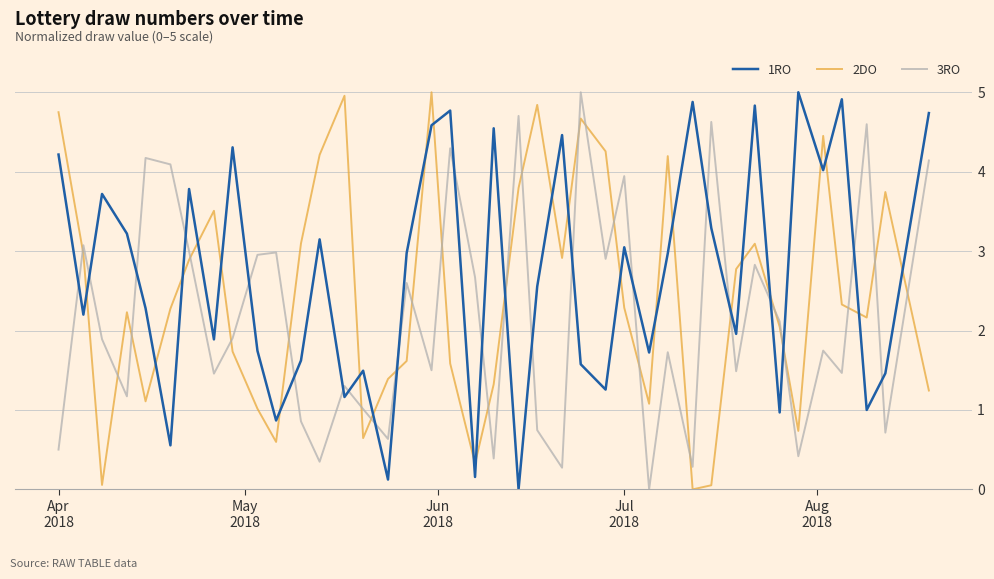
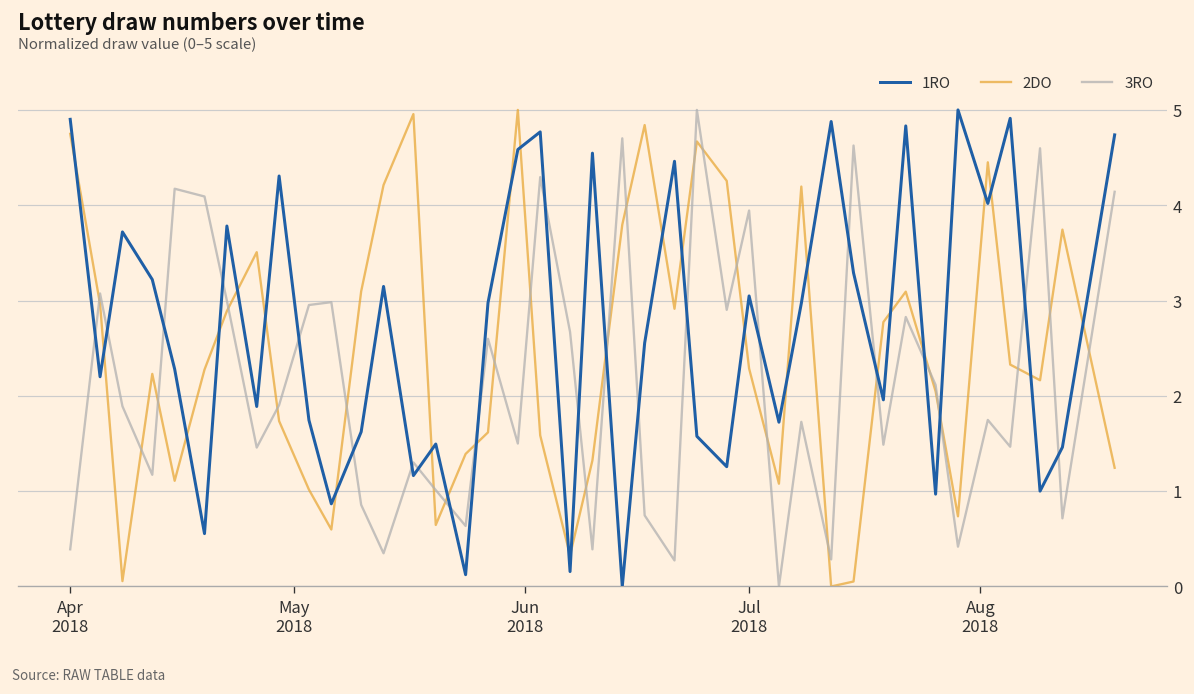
1RO, Apr 2018: 4.2 -> 4.9
3RO, Apr 2018: 0.5 -> 0.4
